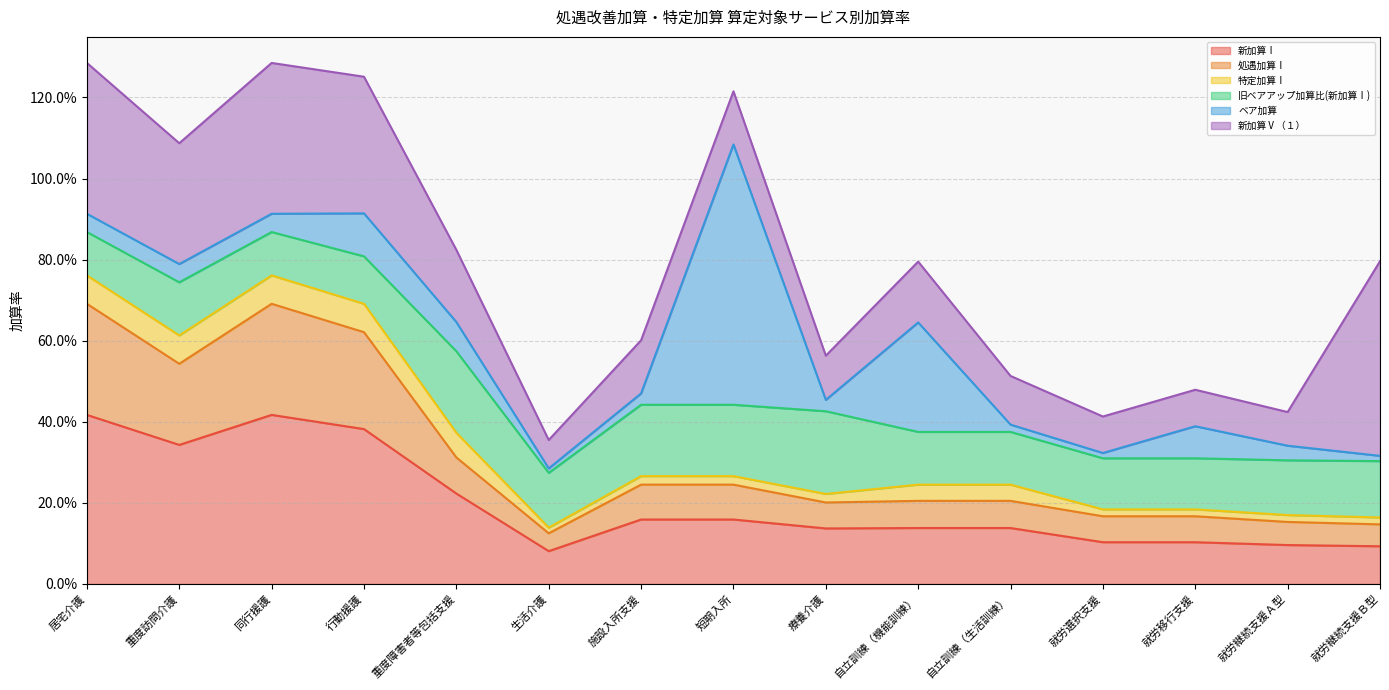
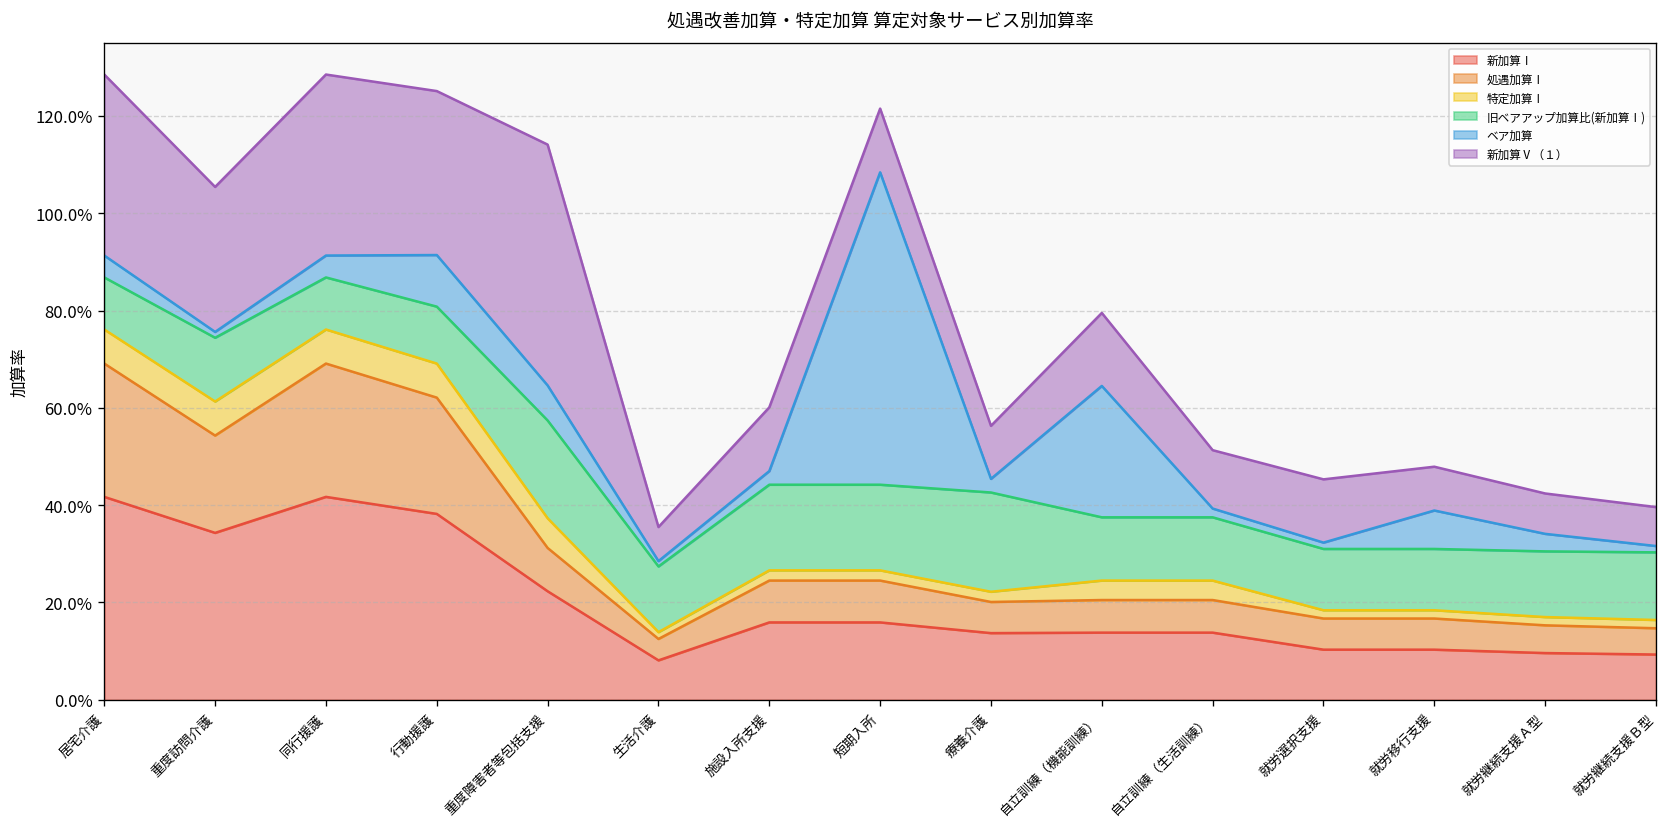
ベア加算, 重度訪問介護: 5% -> 1%
新加算Ⅴ（１）, 重度障害者等包括支援: 18% -> 50%
新加算Ⅴ（１）, 就労選択支援: 9% -> 13%
新加算Ⅴ（１）, 就労継続支援Ｂ型: 48% -> 8%
